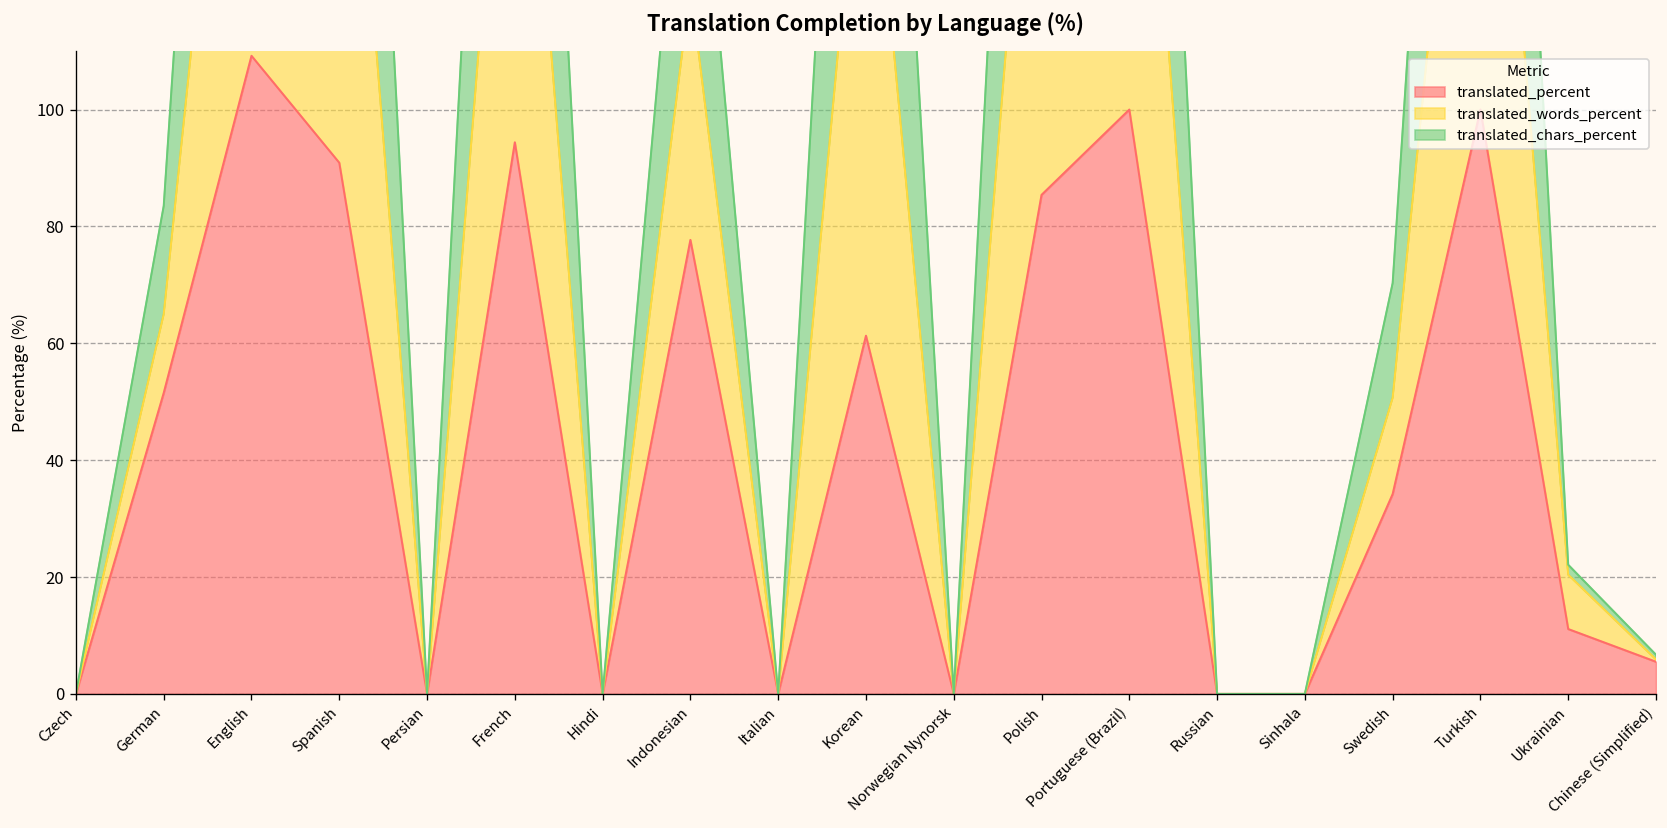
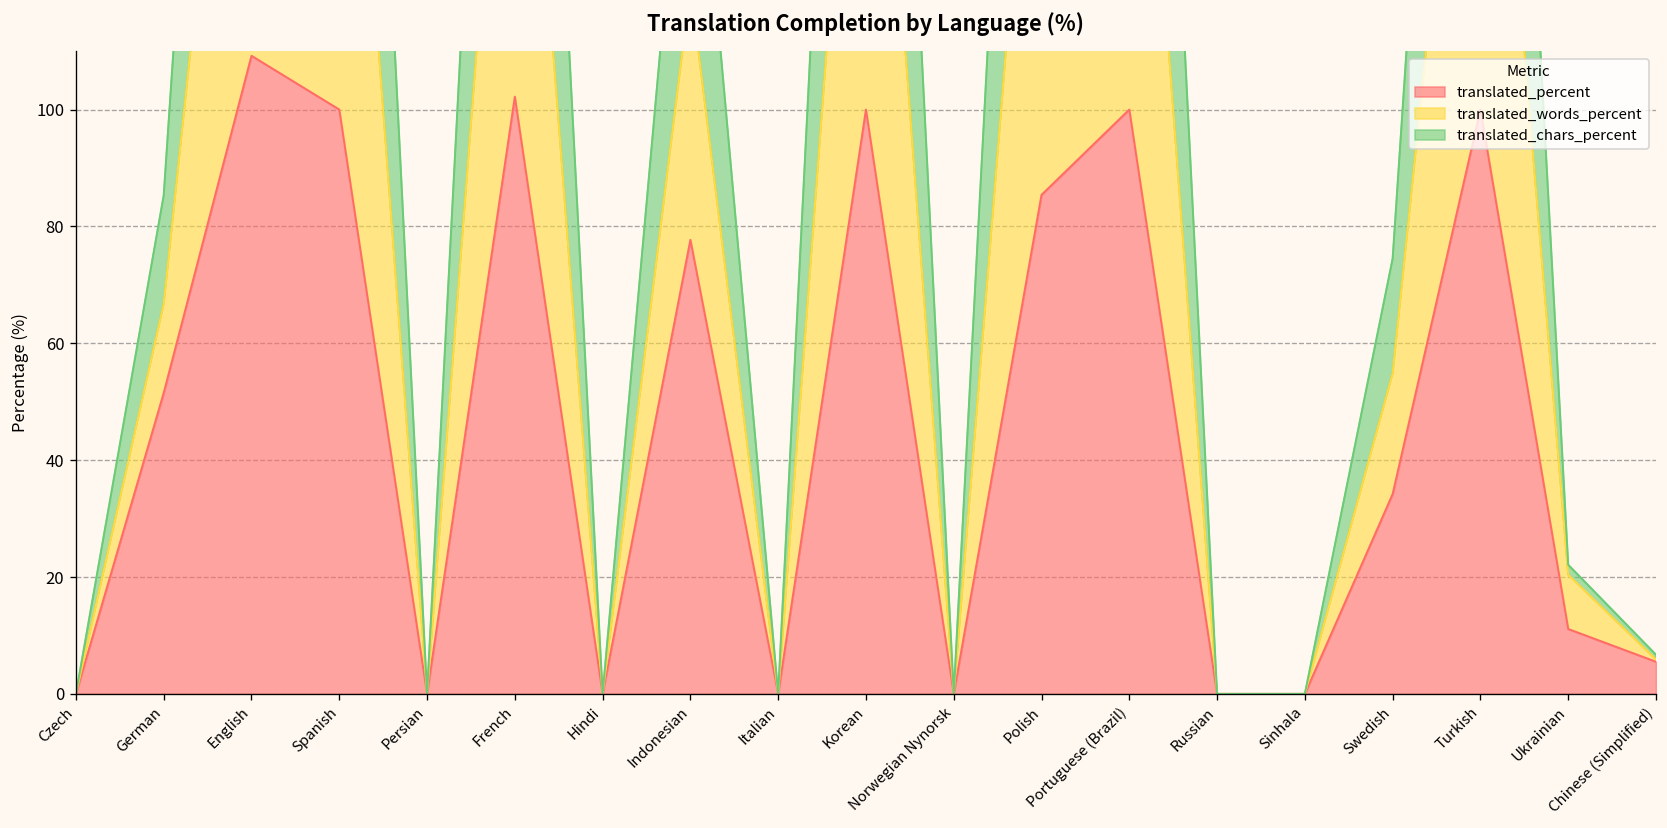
translated_words_percent, German: 14 -> 15
translated_percent, Spanish: 91 -> 100
translated_percent, French: 94 -> 102
translated_percent, Korean: 61 -> 100
translated_words_percent, Swedish: 17 -> 21
